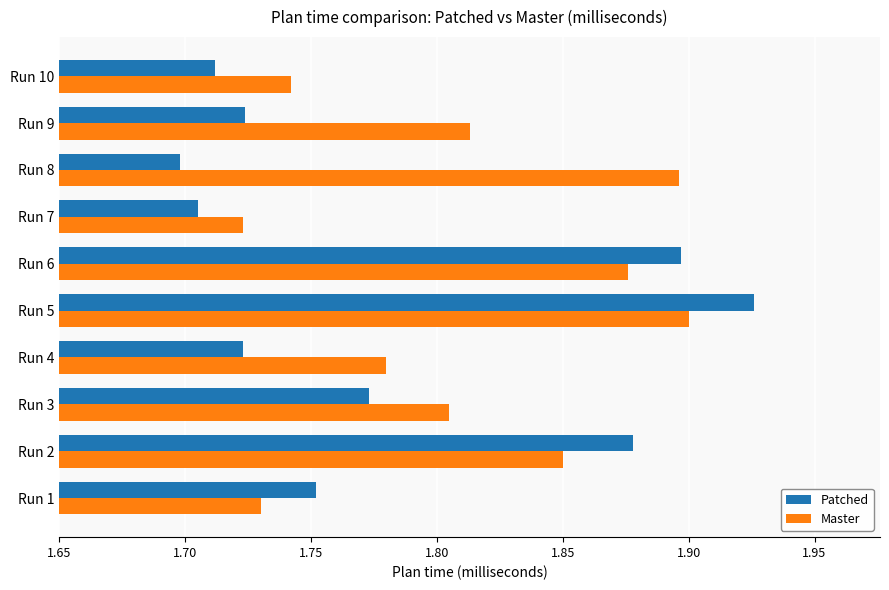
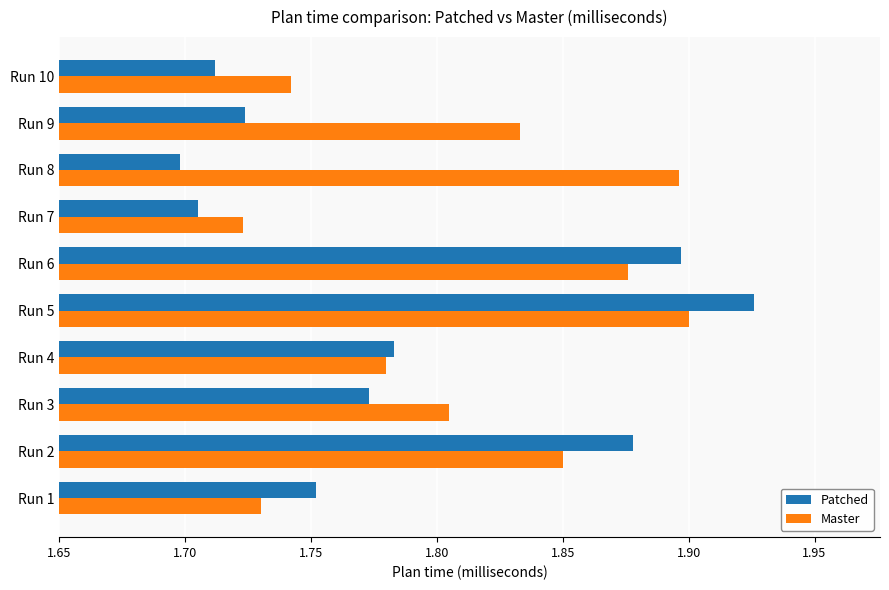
Master, Run 9: 1.813 -> 1.833
Patched, Run 4: 1.723 -> 1.783
